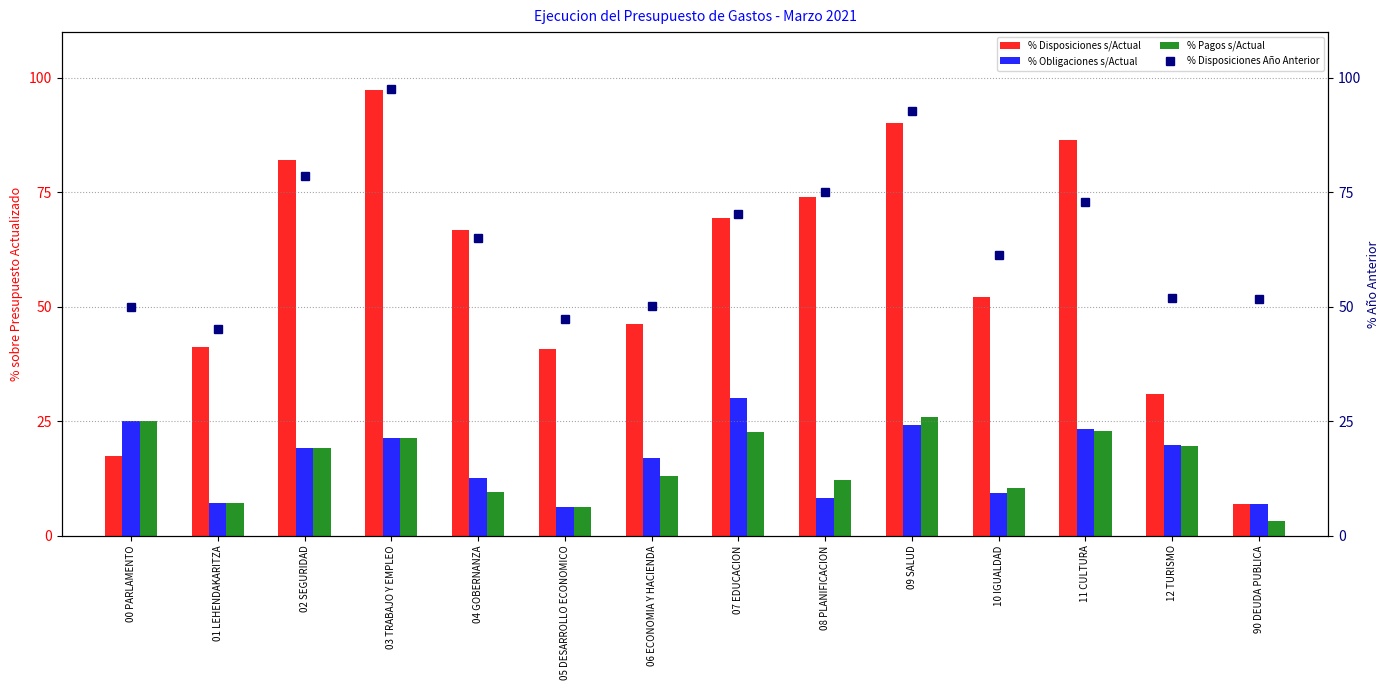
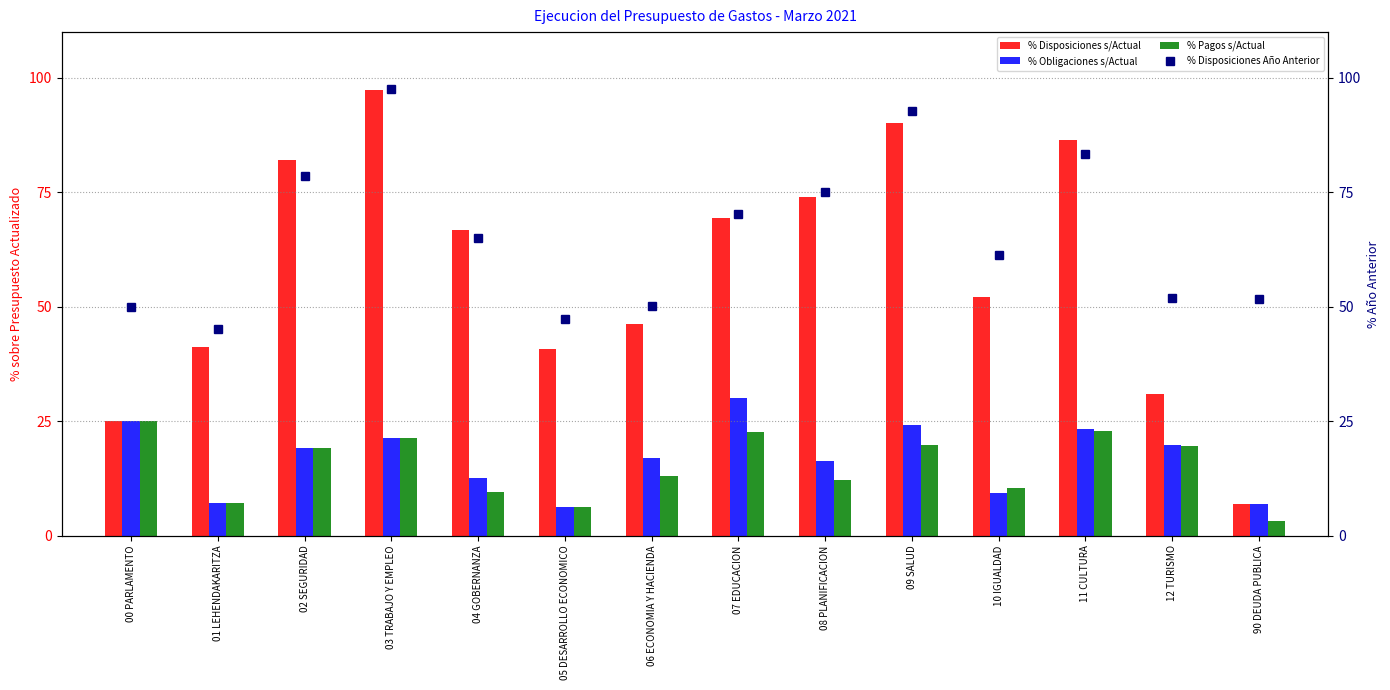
% Disposiciones s/Actual, 00 PARLAMENTO: 17 -> 25
% Obligaciones s/Actual, 08 PLANIFICACION: 8 -> 16
% Pagos s/Actual, 09 SALUD: 26 -> 20
% Disposiciones Año Anterior, 11 CULTURA: 73 -> 83
